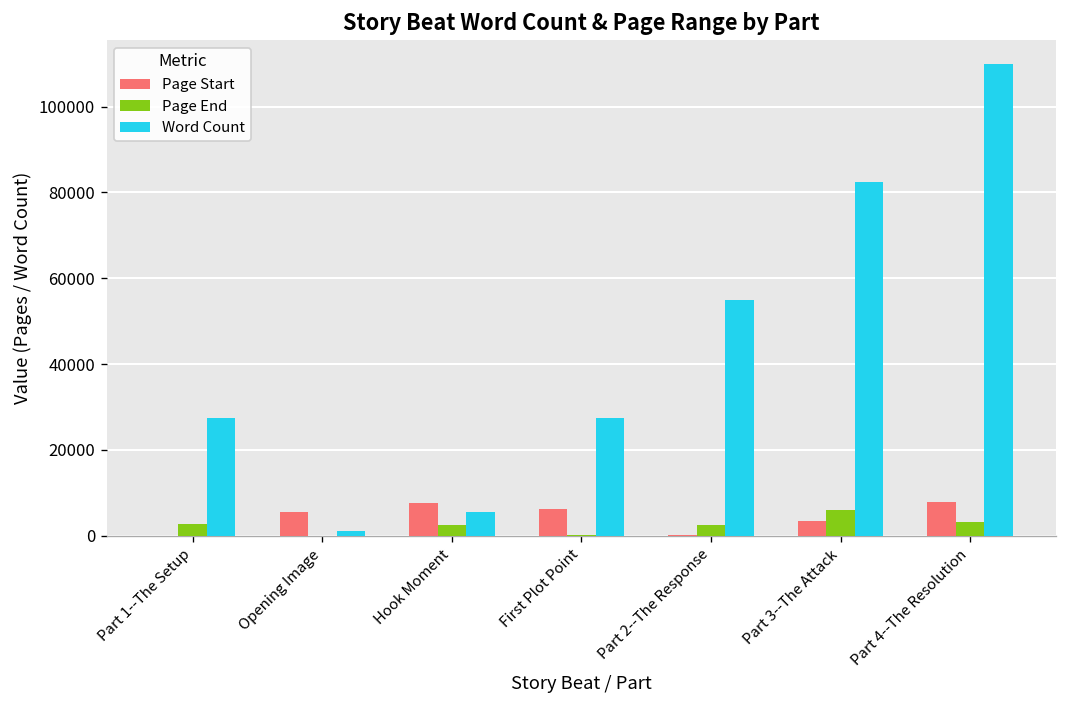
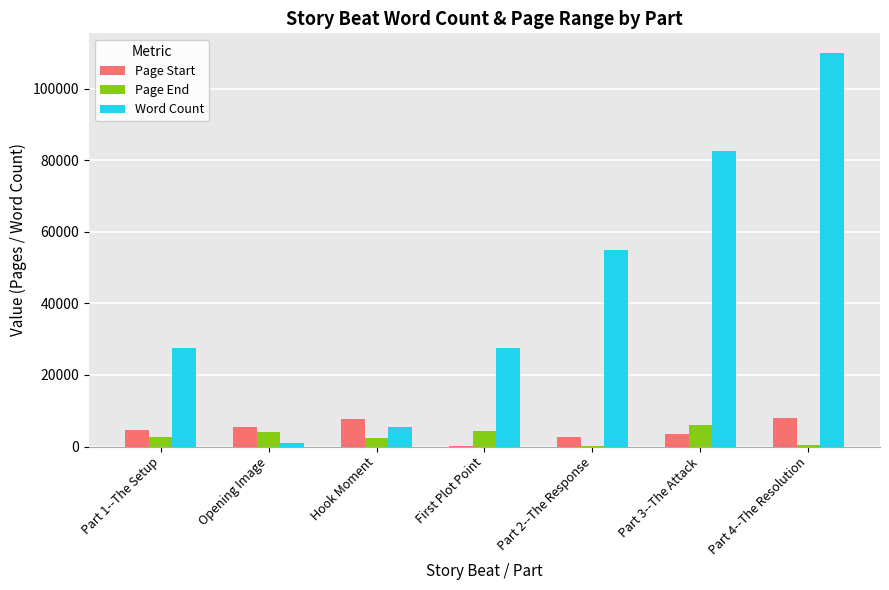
Page Start, Part 1--The Setup: 0 -> 5000
Page End, Opening Image: 0 -> 4000
Page Start, First Plot Point: 6000 -> 0
Page End, First Plot Point: 0 -> 4000
Page Start, Part 2--The Response: 0 -> 3000
Page End, Part 2--The Response: 3000 -> 0
Page End, Part 4--The Resolution: 3000 -> 0
